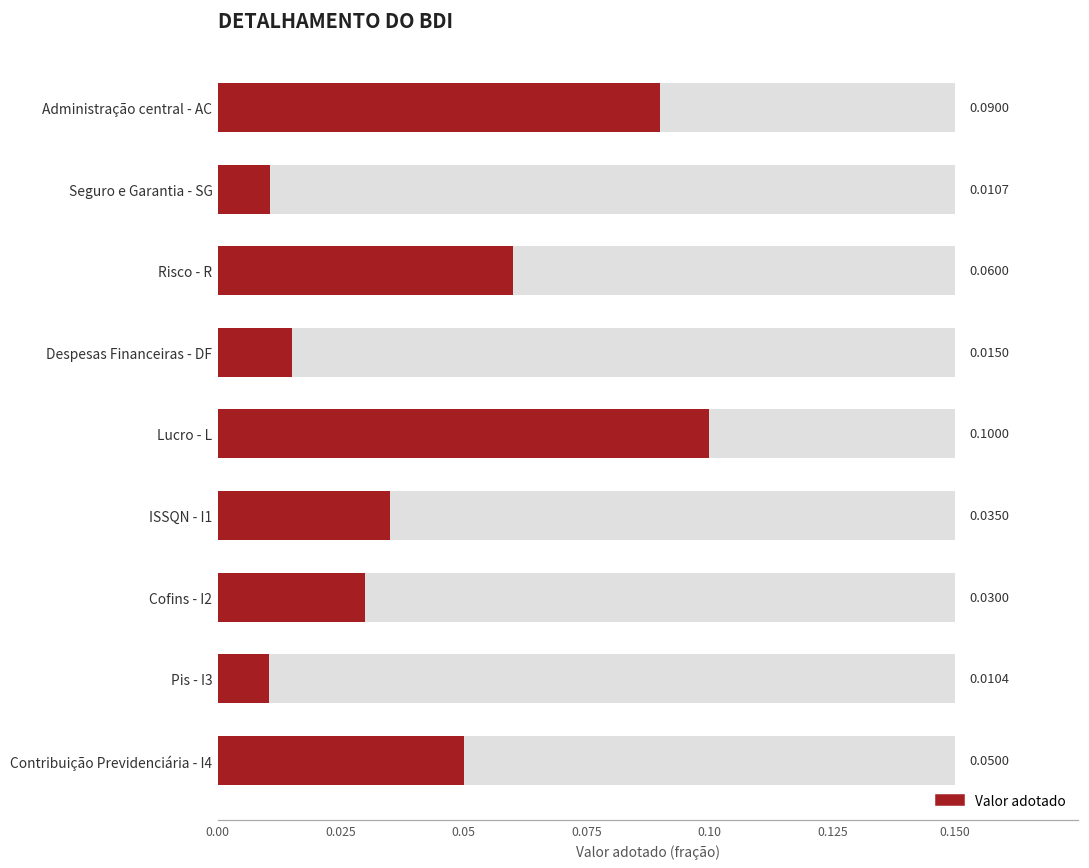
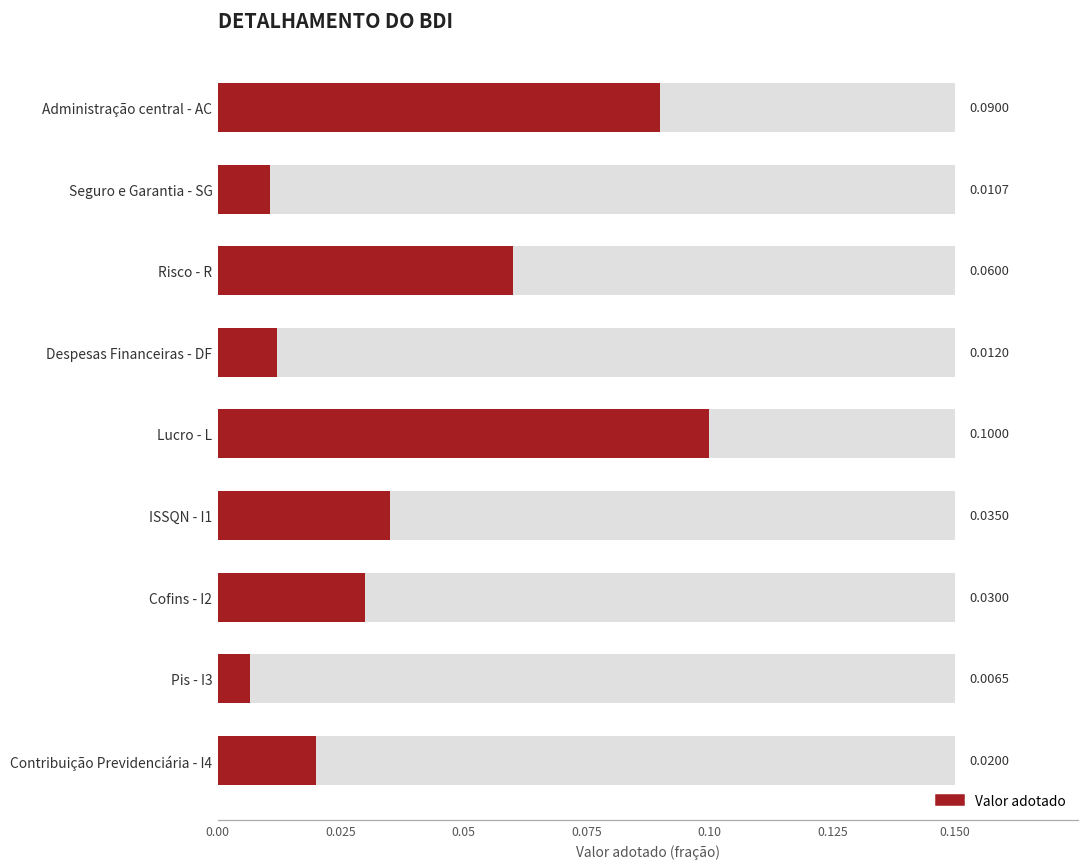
Valor adotado, Despesas Financeiras - DF: 0.0150 -> 0.0120
Valor adotado, Pis - I3: 0.0104 -> 0.0065
Valor adotado, Contribuição Previdenciária - I4: 0.0500 -> 0.0200
